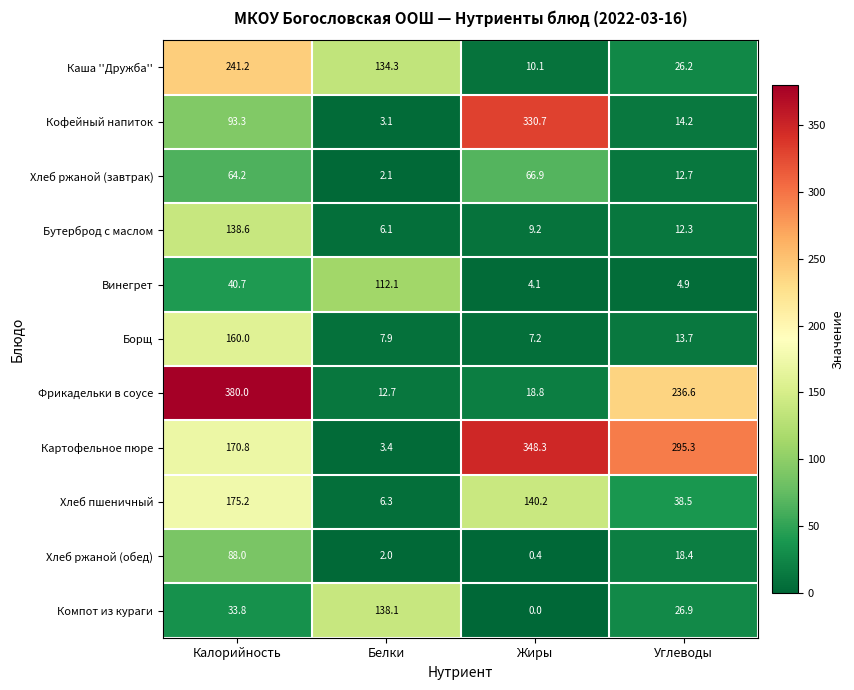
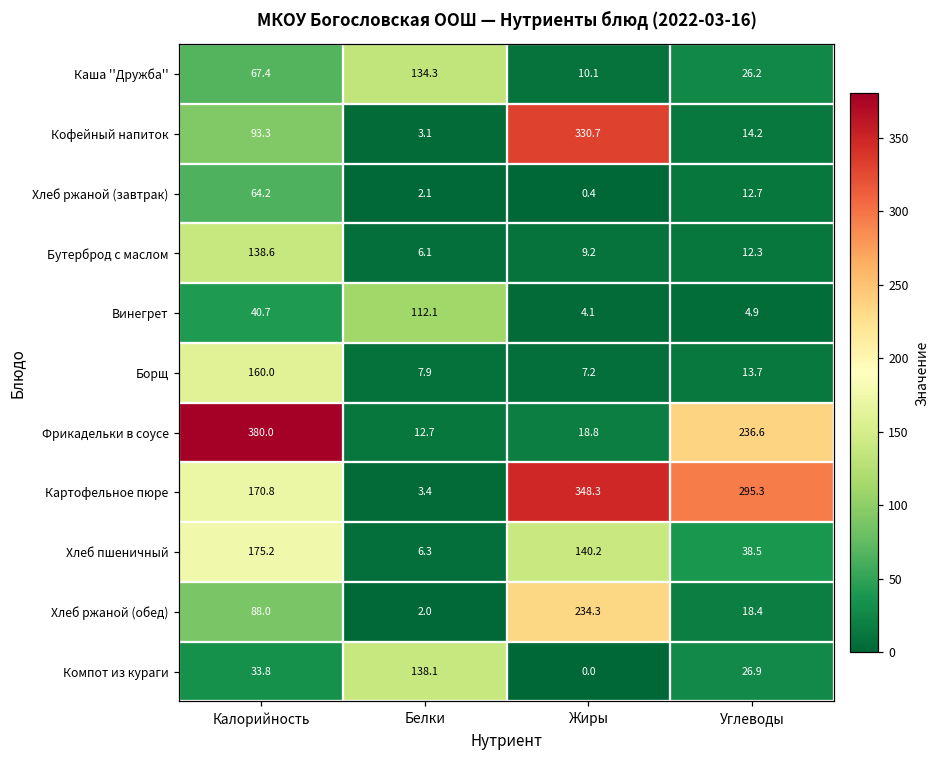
Каша ''Дружба'', Калорийность: 241.2 -> 67.4
Хлеб ржаной (завтрак), Жиры: 66.9 -> 0.4
Хлеб ржаной (обед), Жиры: 0.4 -> 234.3
